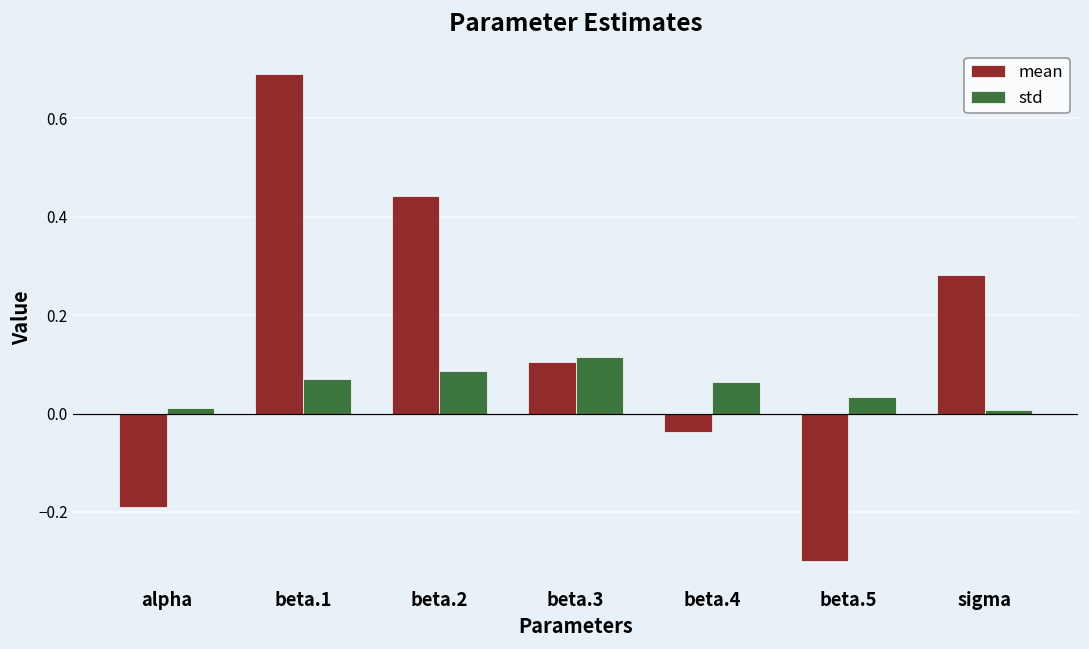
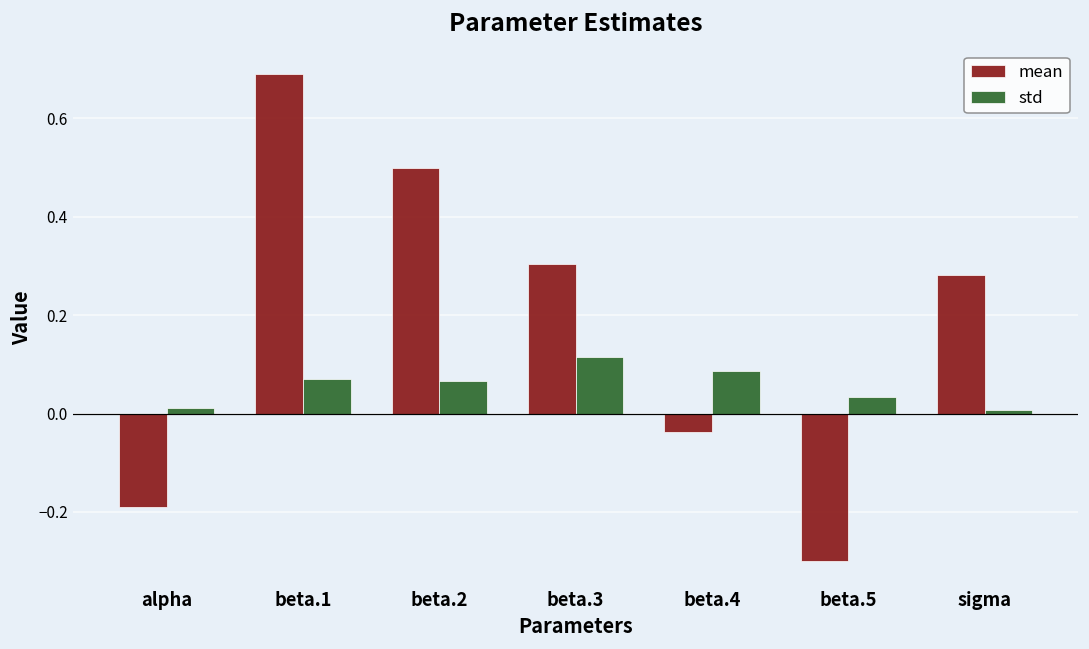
mean, beta.2: 0.44 -> 0.50
std, beta.2: 0.09 -> 0.07
mean, beta.3: 0.10 -> 0.30
std, beta.4: 0.06 -> 0.09
